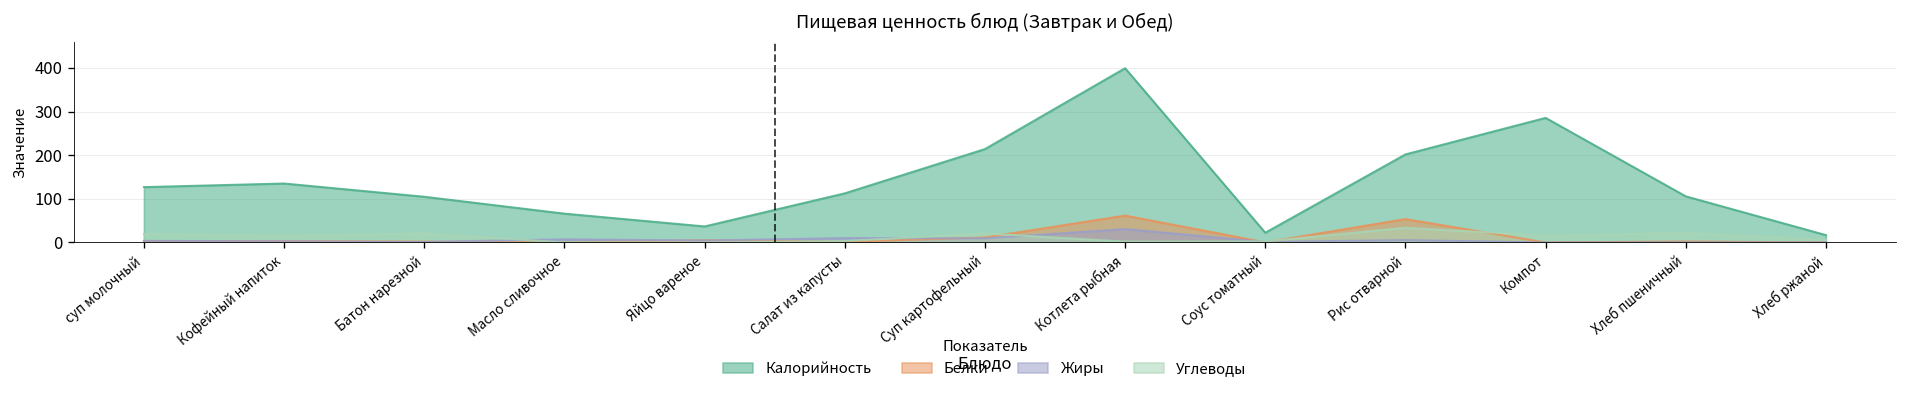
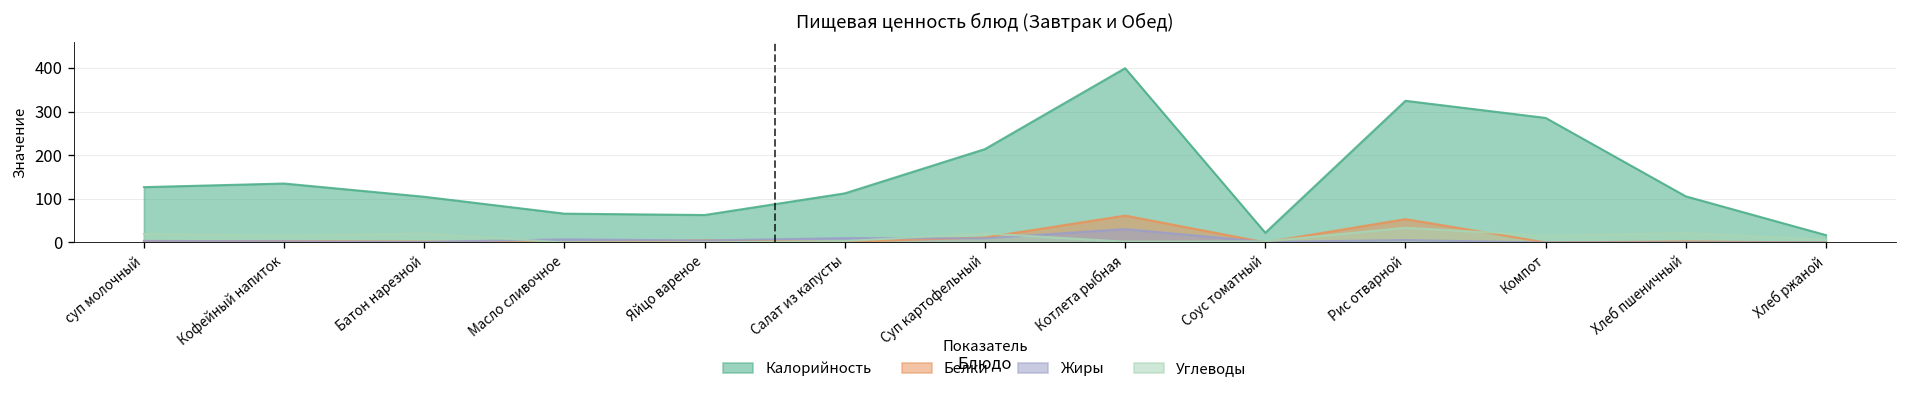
Калорийность, Яйцо вареное: 40 -> 60
Калорийность, Рис отварной: 200 -> 320
